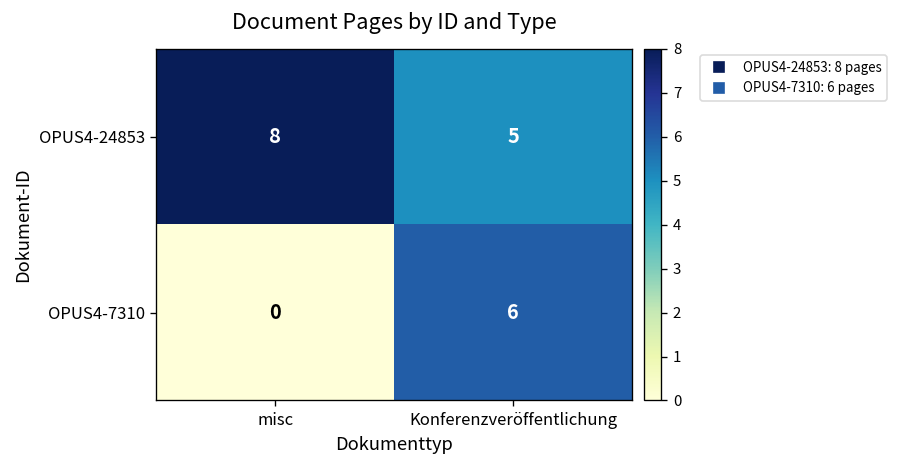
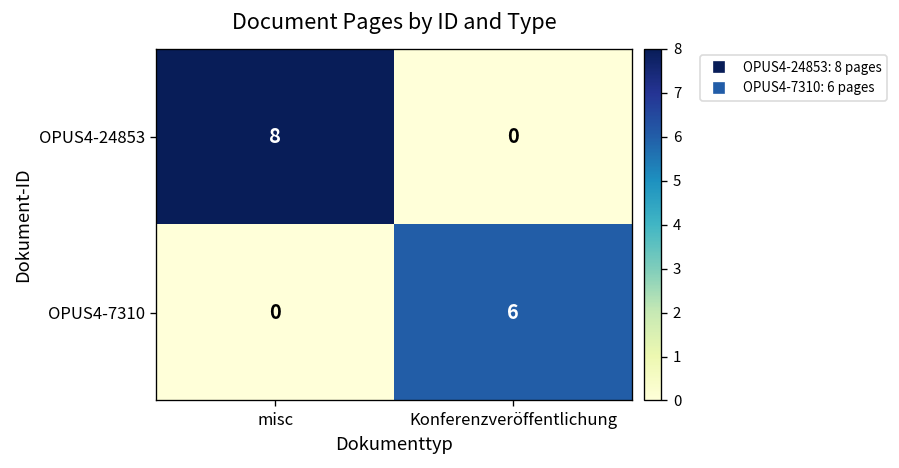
OPUS4-24853, Konferenzveröffentlichung: 5 -> 0
